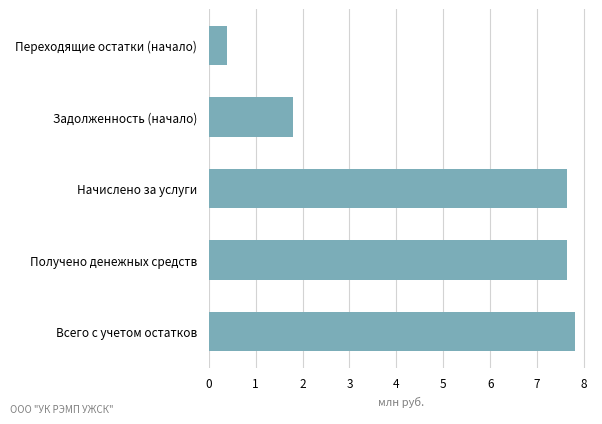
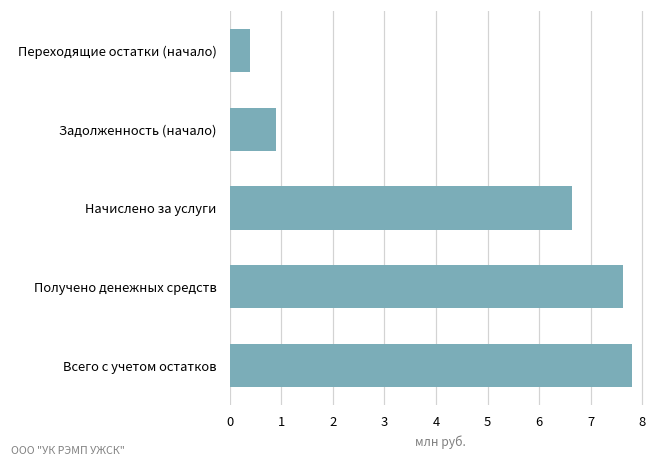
Задолженность (начало): 1.8 -> 0.9
Начислено за услуги: 7.6 -> 6.6
